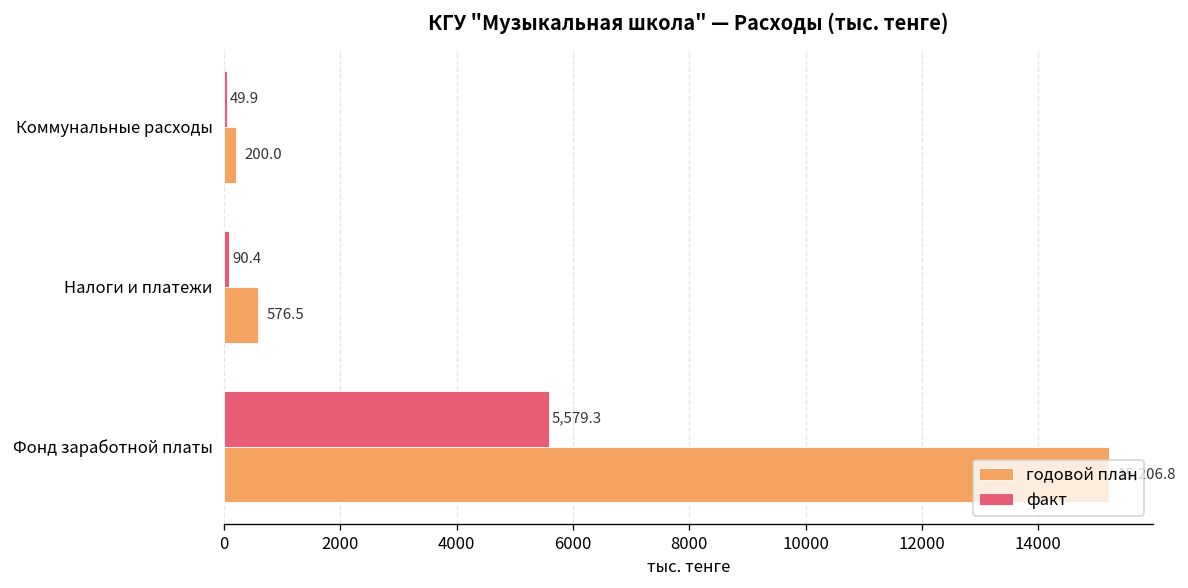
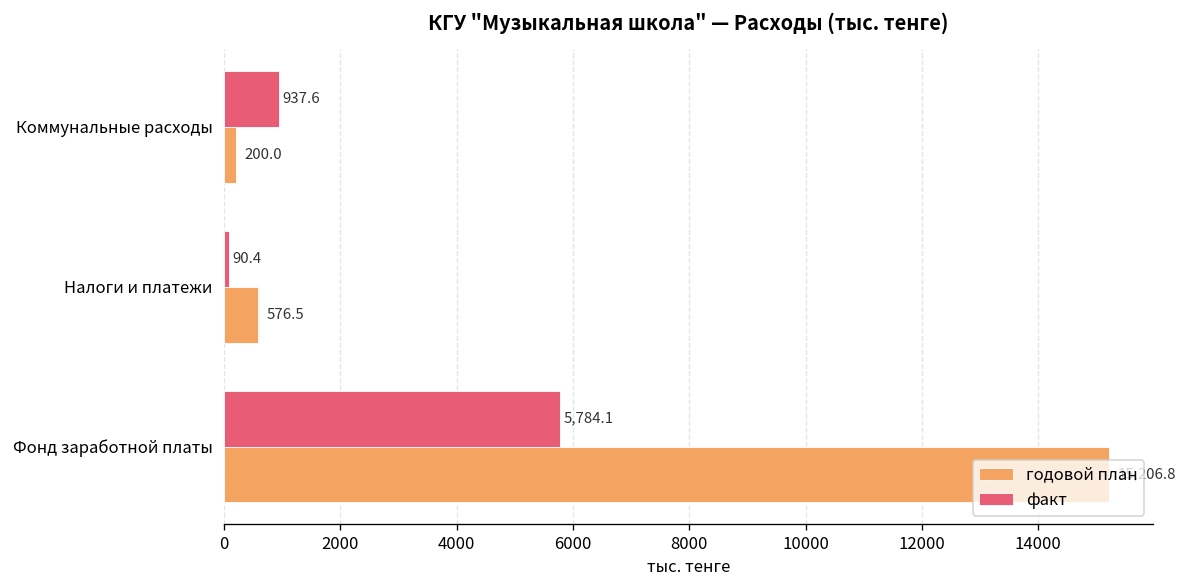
факт, Коммунальные расходы: 49.9 -> 937.6
факт, Фонд заработной платы: 5,579.3 -> 5,784.1
